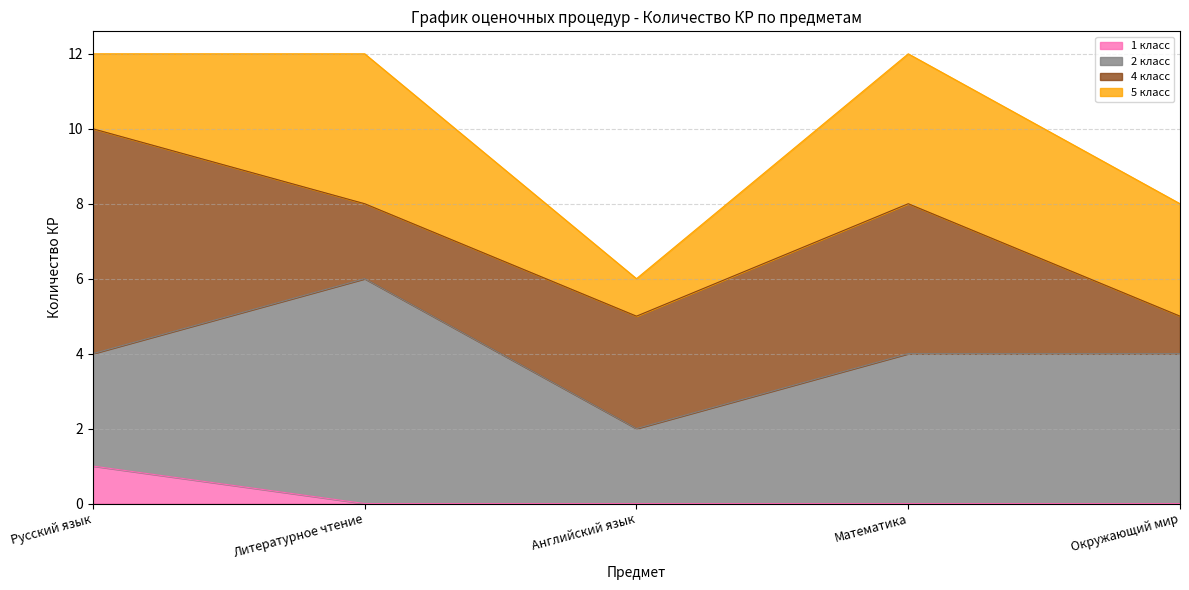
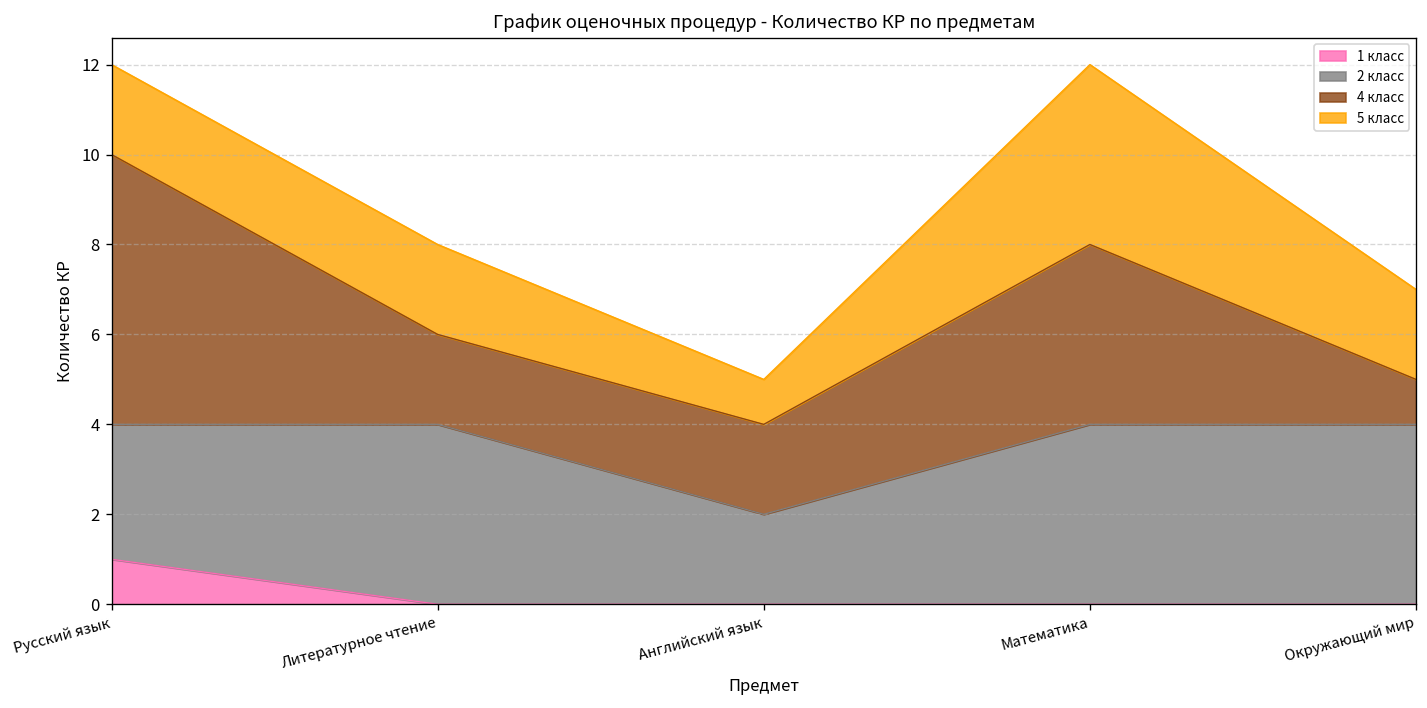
2 класс, Литературное чтение: 6 -> 4
5 класс, Литературное чтение: 4 -> 2
4 класс, Английский язык: 3 -> 2
5 класс, Окружающий мир: 3 -> 2
